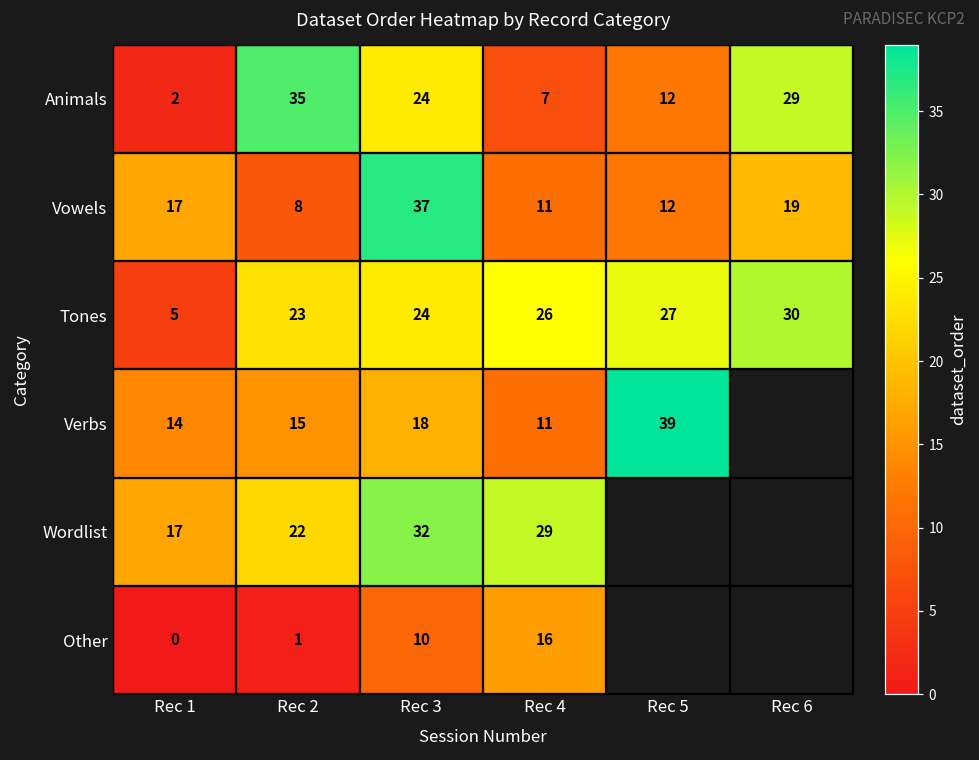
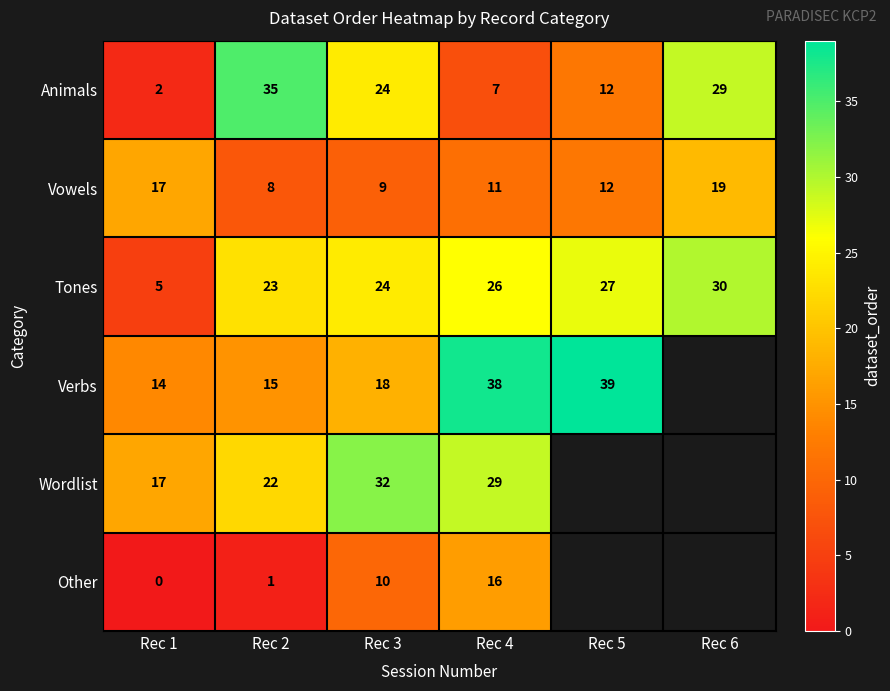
Vowels, Rec 3: 37 -> 9
Verbs, Rec 4: 11 -> 38
